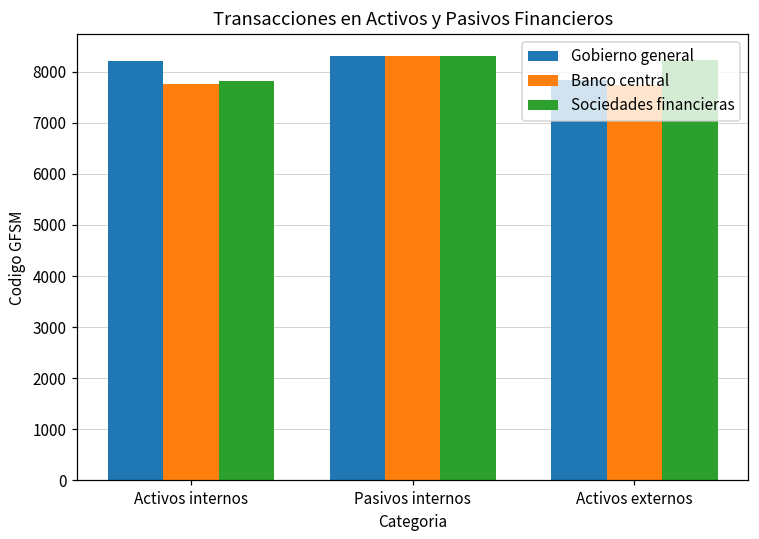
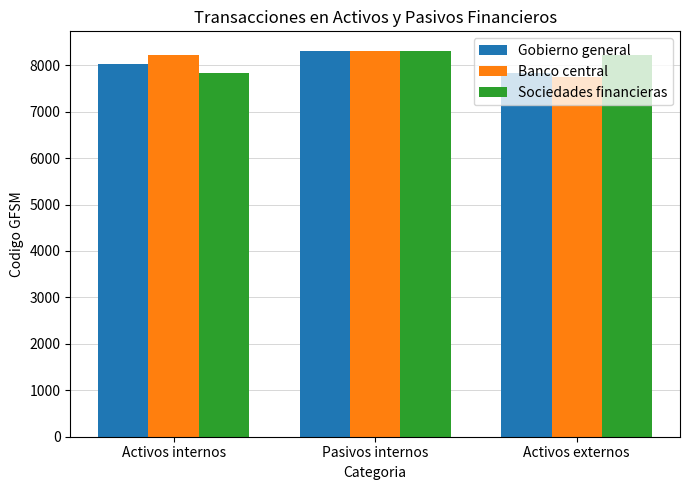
Gobierno general, Activos internos: 8200 -> 8000
Banco central, Activos internos: 7800 -> 8200
